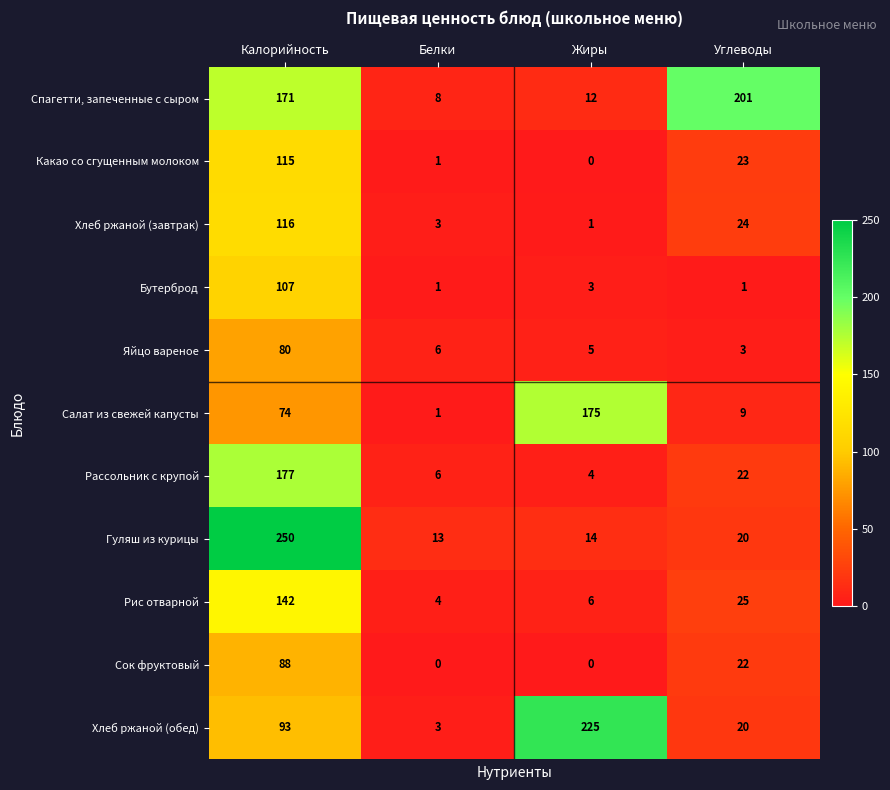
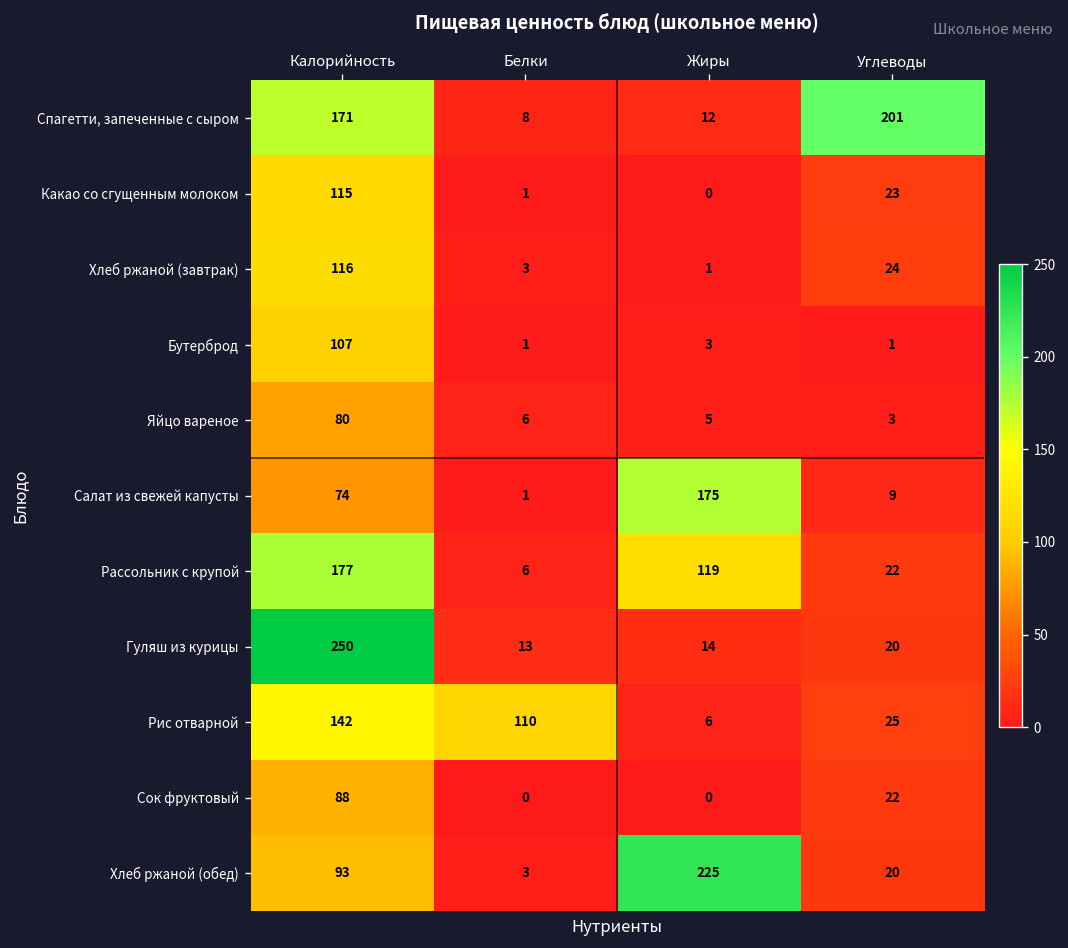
Рассольник с крупой, Жиры: 4 -> 119
Рис отварной, Белки: 4 -> 110
